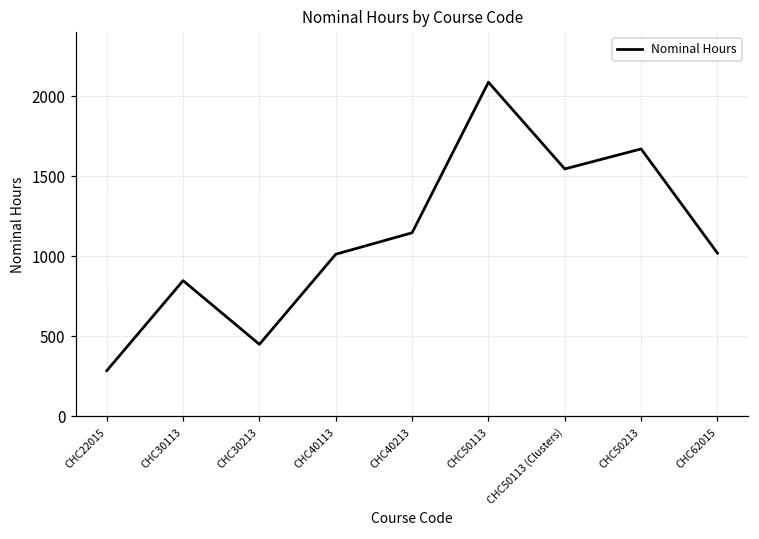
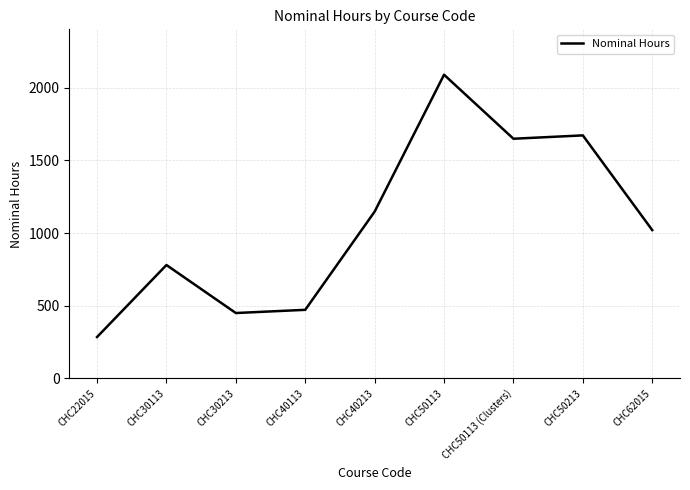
CHC30113: 850 -> 780
CHC40113: 1010 -> 470
CHC50113 (Clusters): 1550 -> 1650
